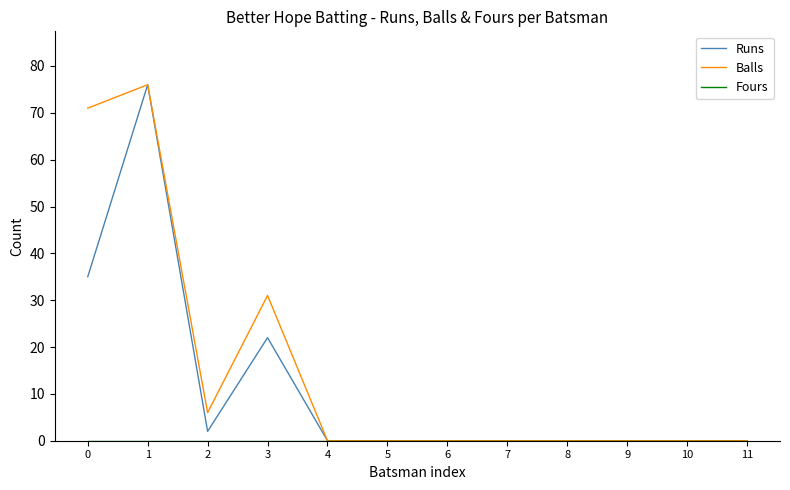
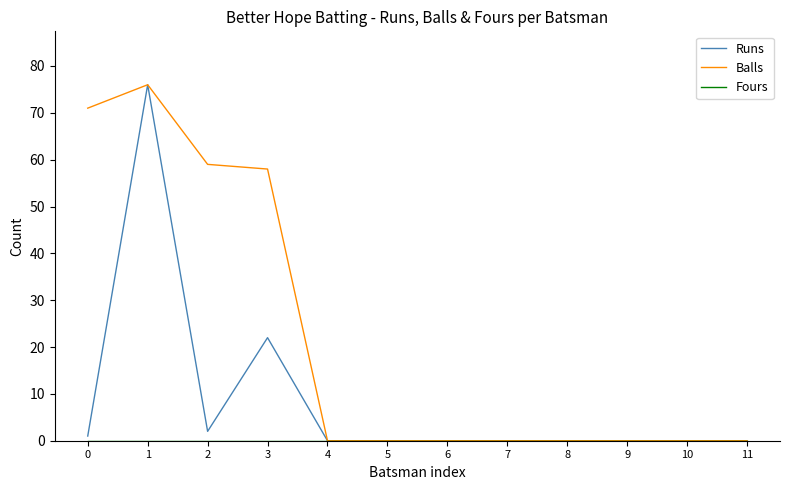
Runs, 0: 35 -> 1
Balls, 2: 6 -> 59
Balls, 3: 31 -> 58
